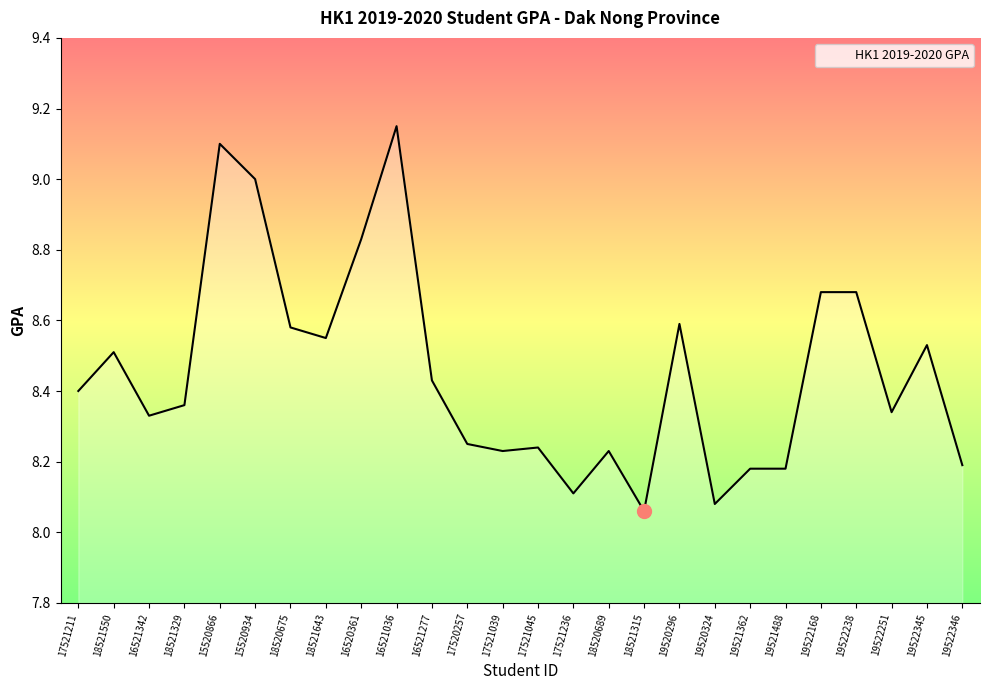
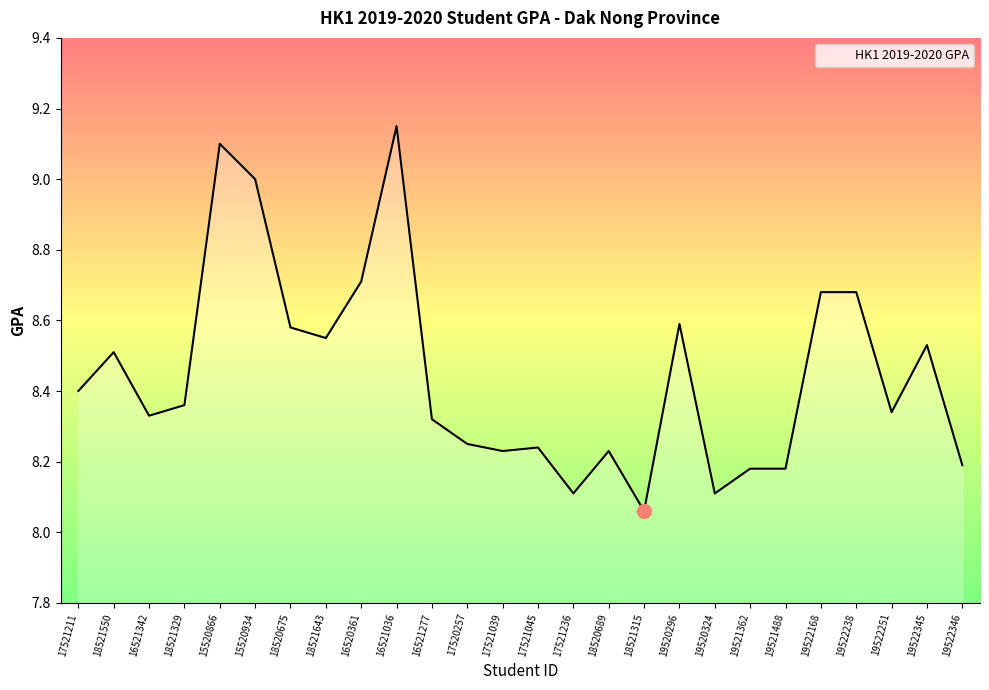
HK1 2019-2020 GPA, 16520361: 8.83 -> 8.71
HK1 2019-2020 GPA, 16521277: 8.43 -> 8.32
HK1 2019-2020 GPA, 19520324: 8.08 -> 8.11
